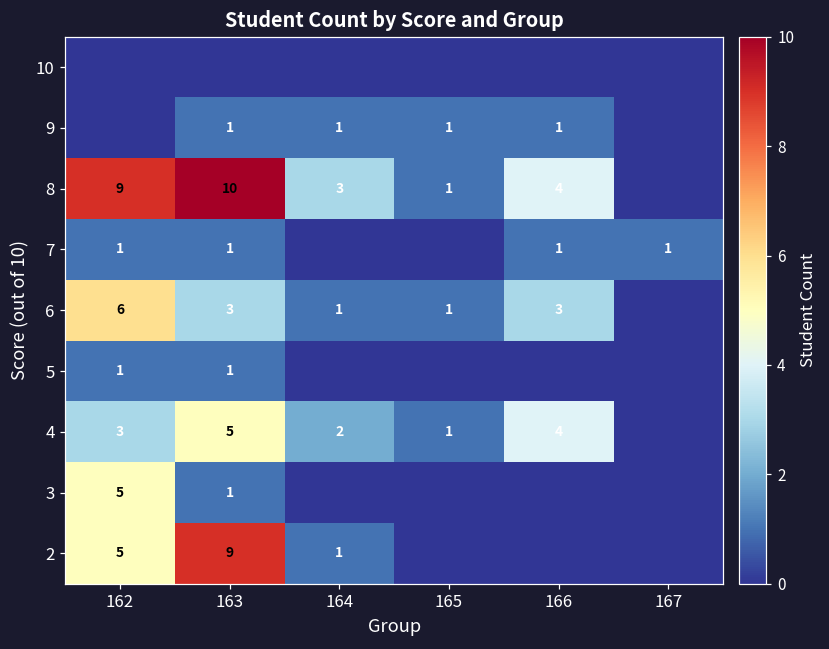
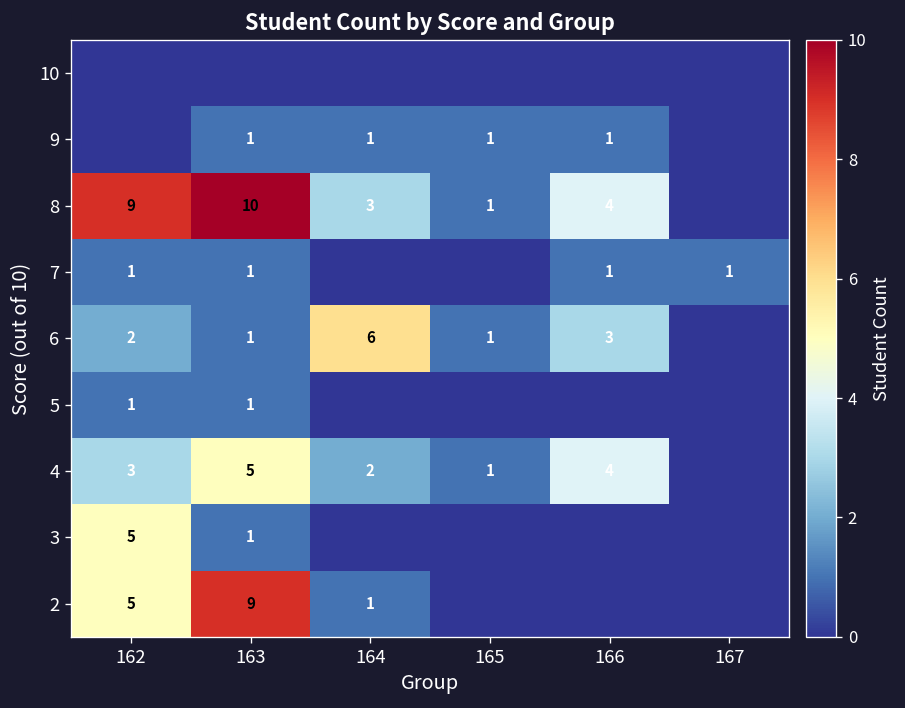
6, 162: 6 -> 2
6, 163: 3 -> 1
6, 164: 1 -> 6
